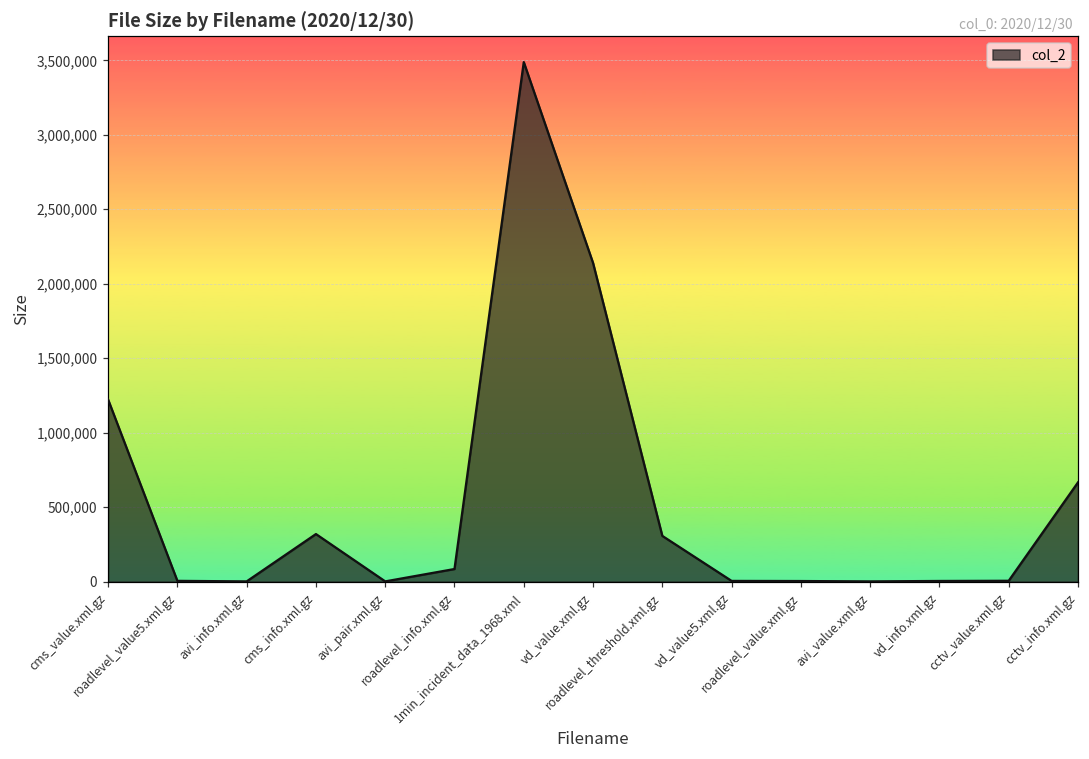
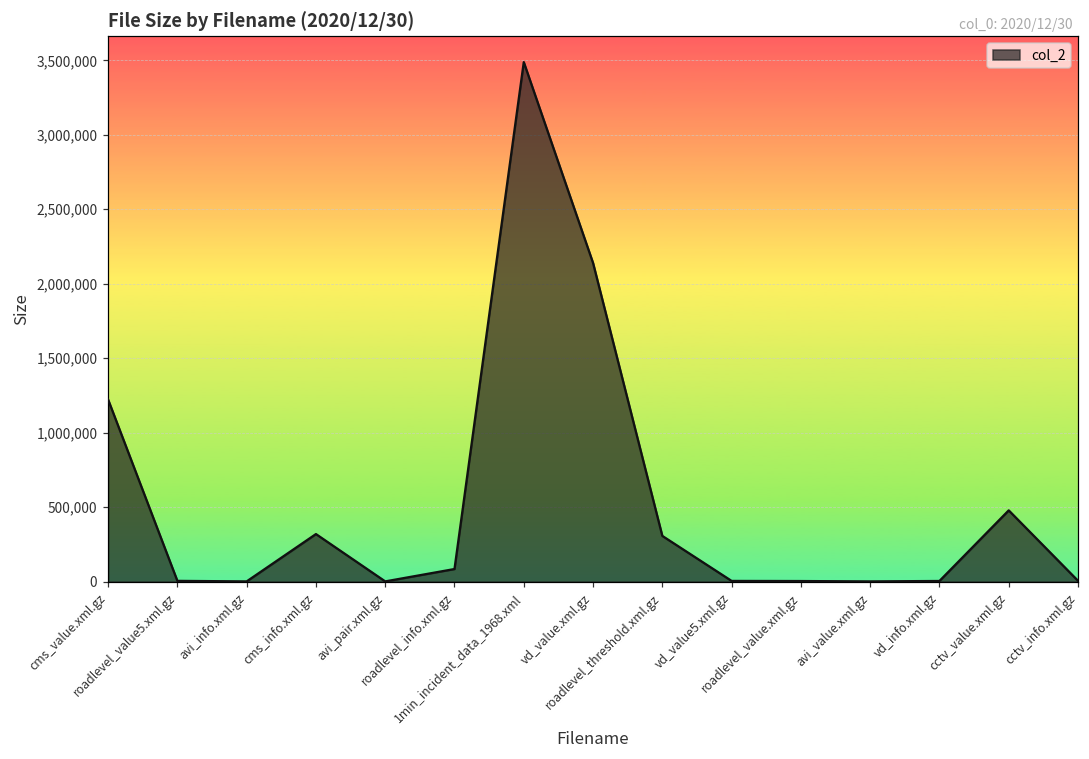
cctv_value.xml.gz: 10,000 -> 480,000
cctv_info.xml.gz: 670,000 -> 10,000
